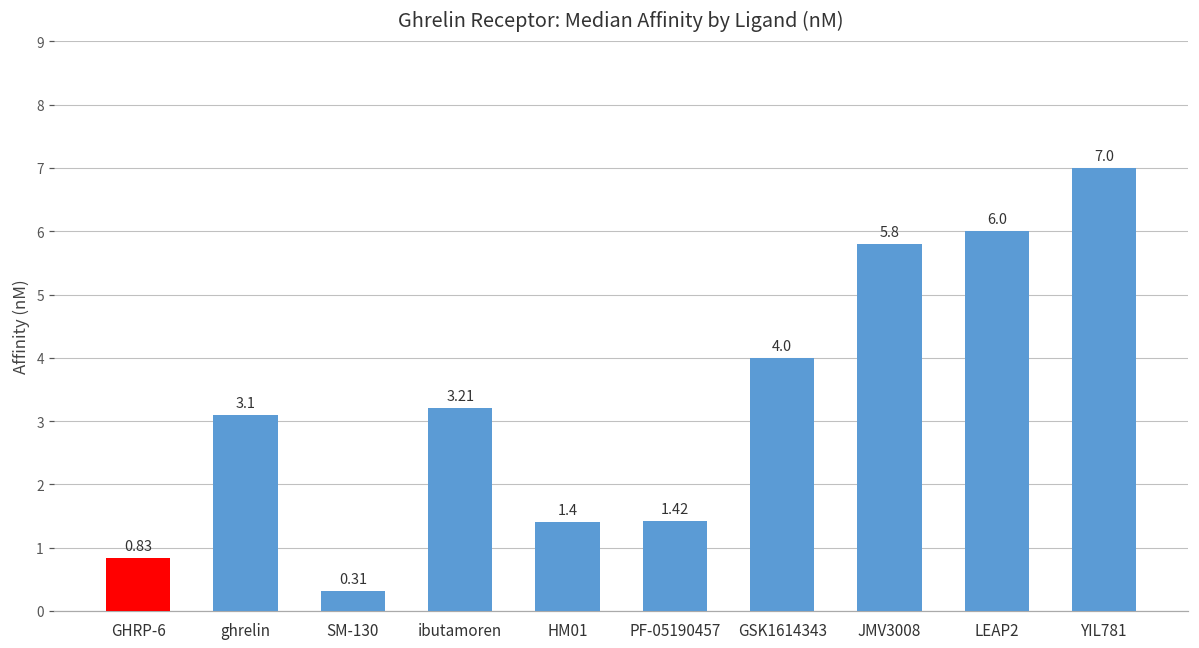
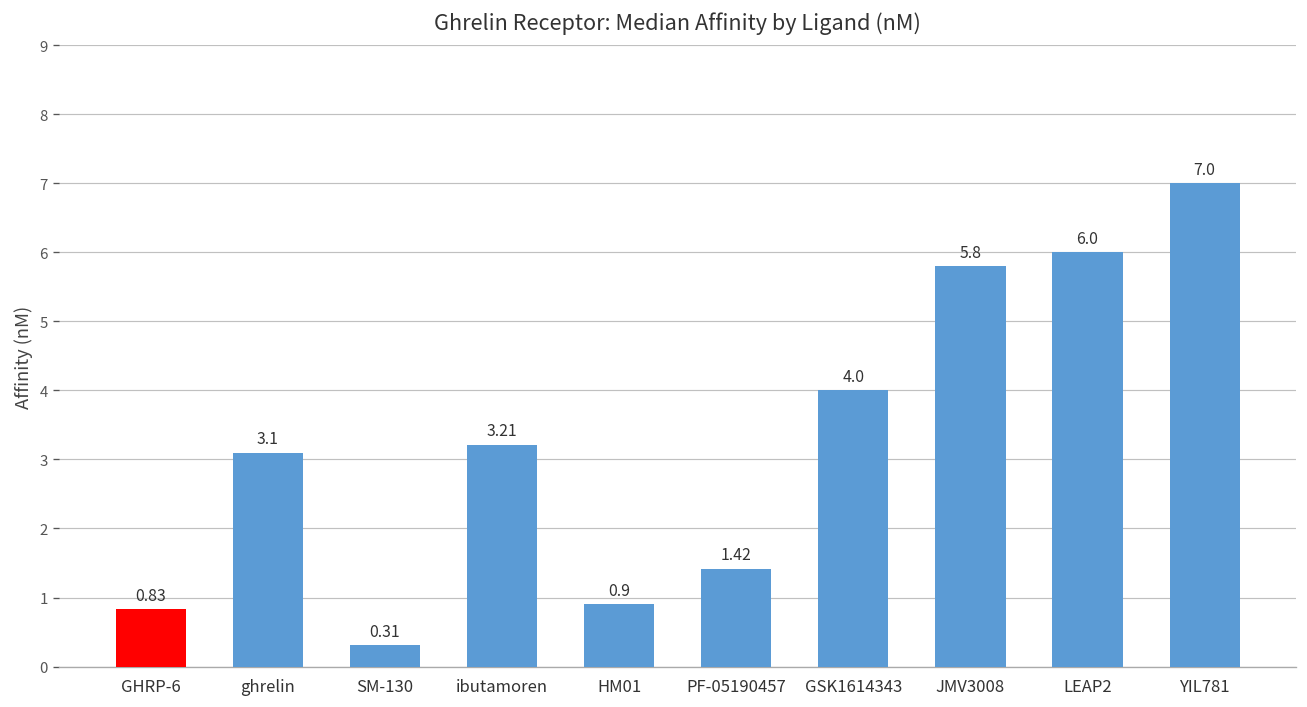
HM01: 1.4 -> 0.9
